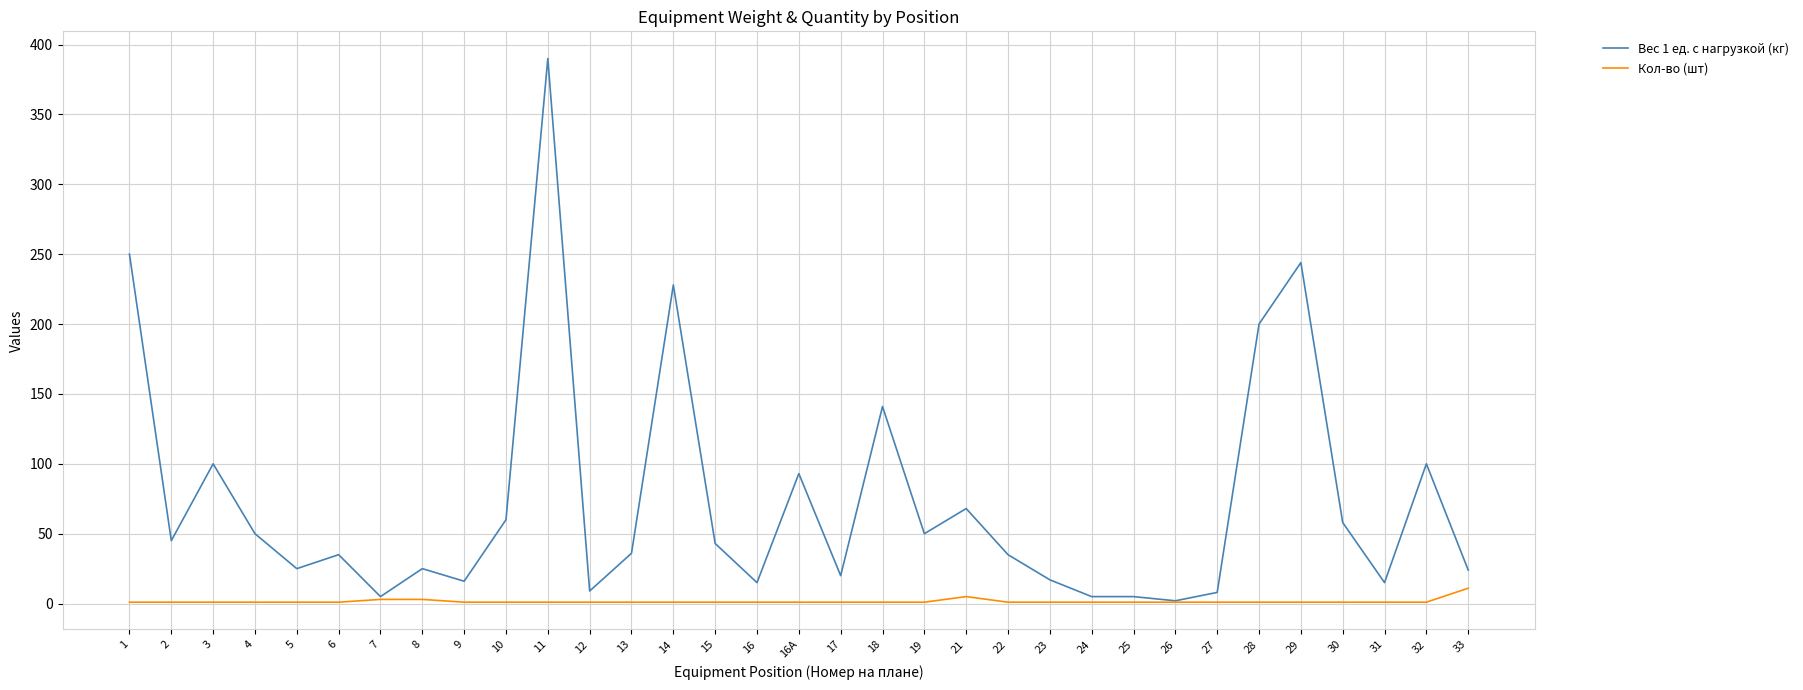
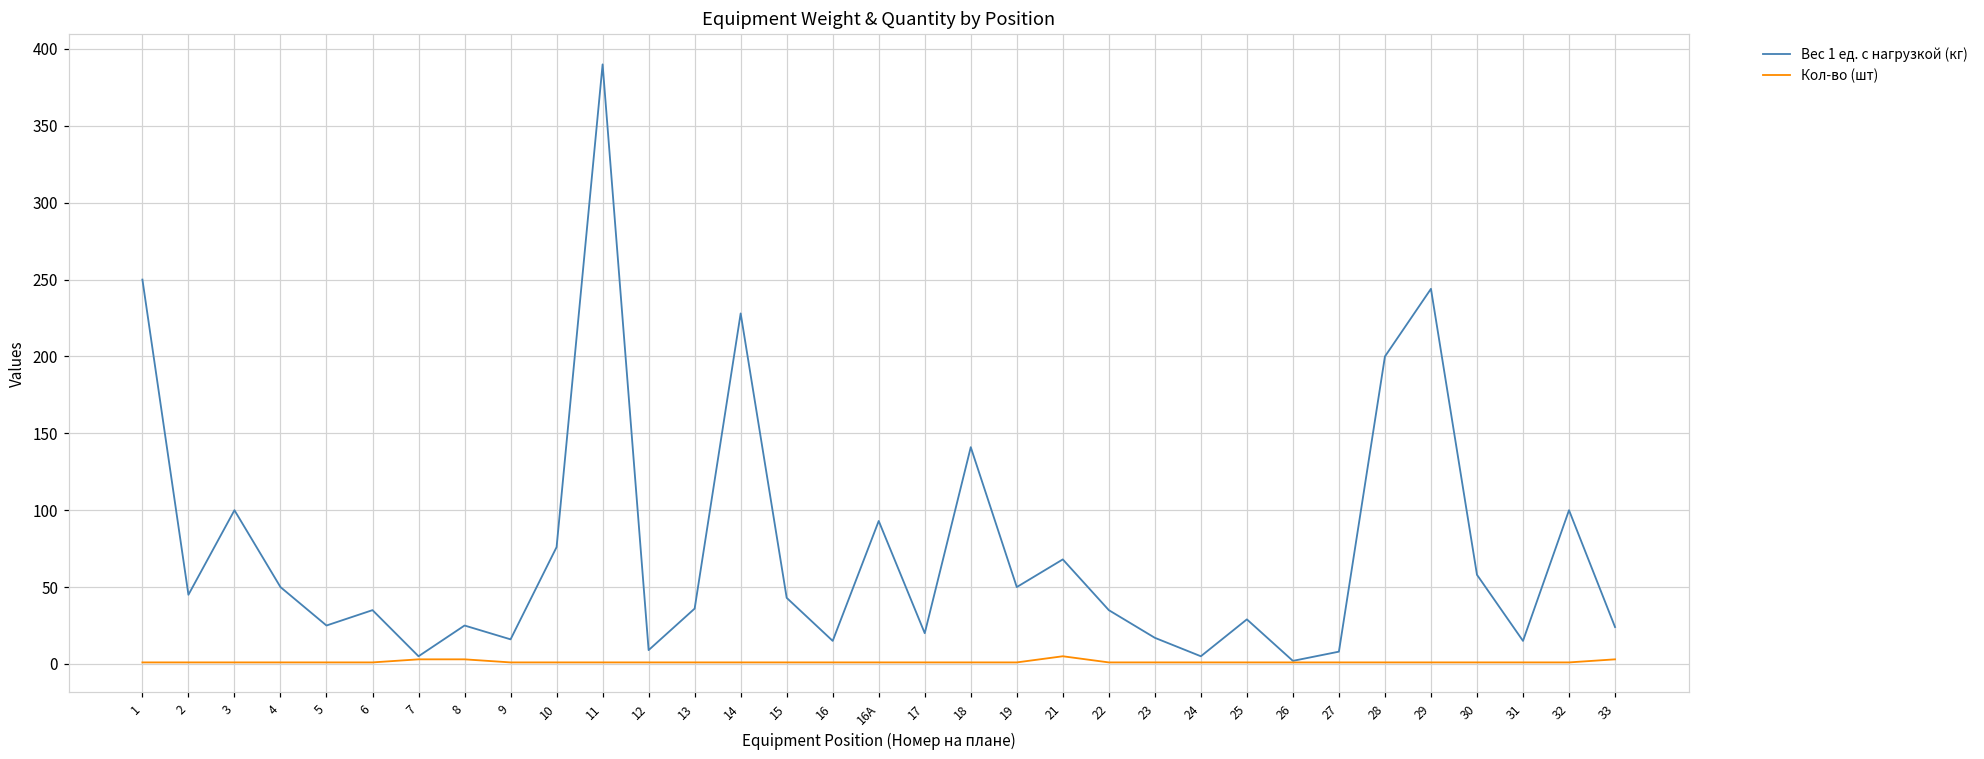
Вес 1 ед. с нагрузкой (кг), 10: 60 -> 76
Вес 1 ед. с нагрузкой (кг), 25: 5 -> 29
Кол-во (шт), 33: 11 -> 3
